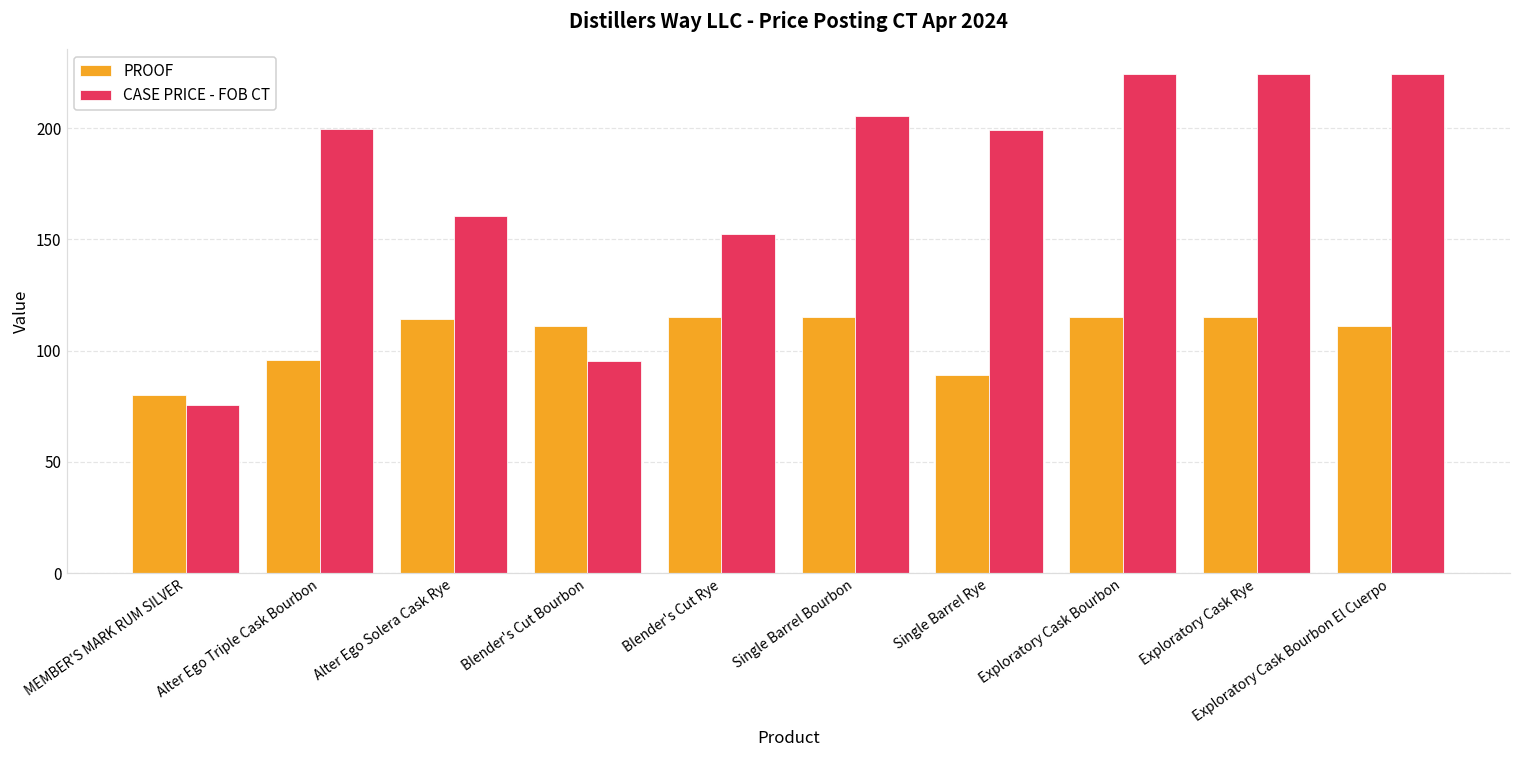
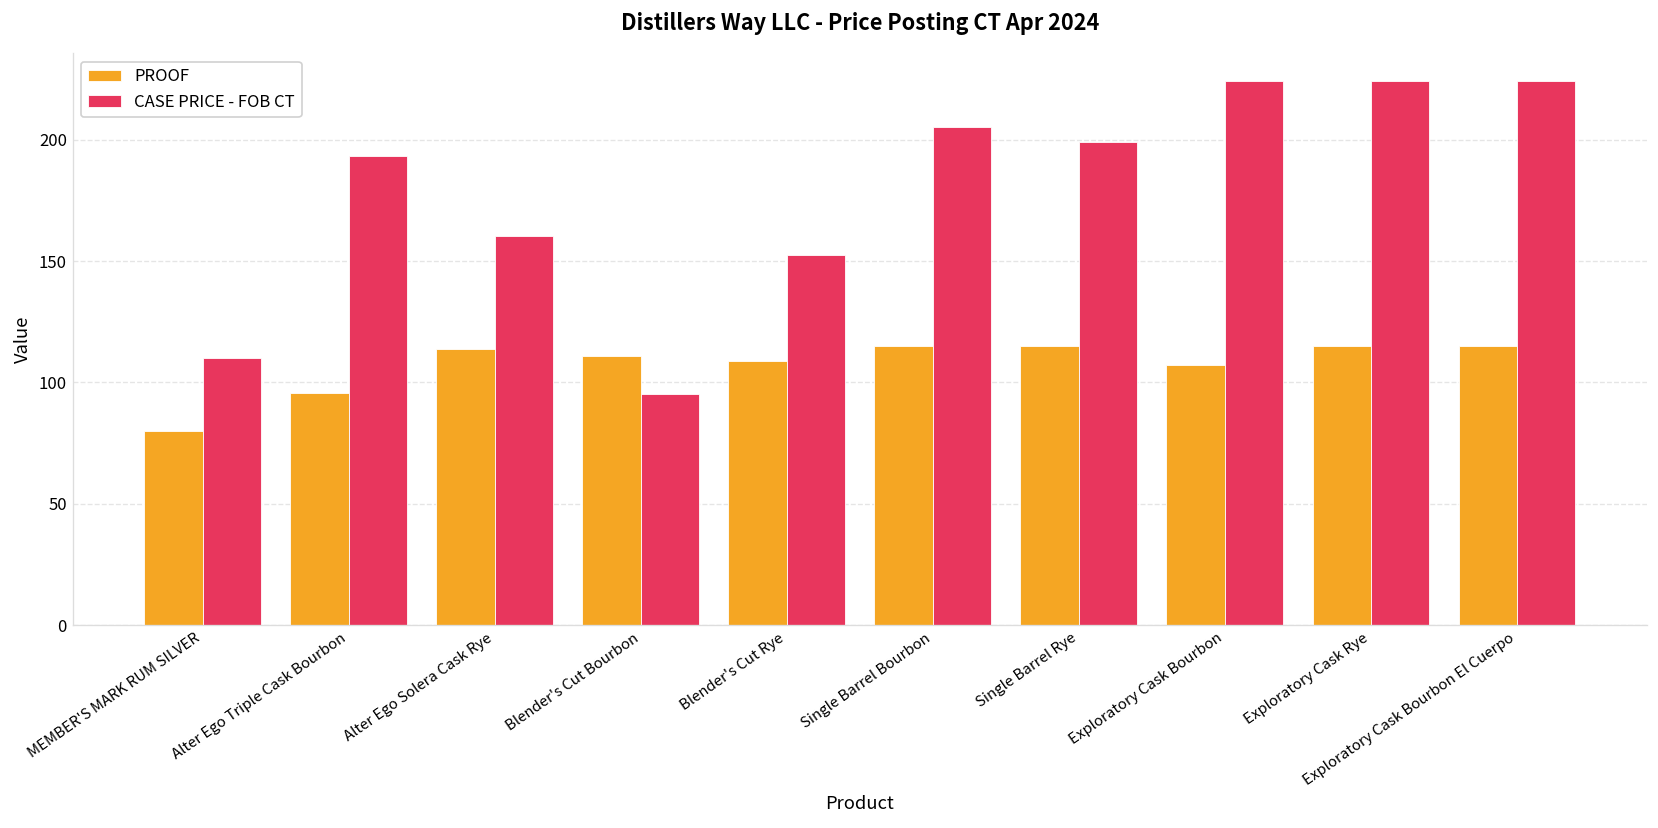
CASE PRICE - FOB CT, MEMBER'S MARK RUM SILVER: 76 -> 110
CASE PRICE - FOB CT, Alter Ego Triple Cask Bourbon: 200 -> 194
PROOF, Blender's Cut Rye: 115 -> 109
PROOF, Single Barrel Rye: 89 -> 115
PROOF, Exploratory Cask Bourbon: 115 -> 107
PROOF, Exploratory Cask Bourbon El Cuerpo: 111 -> 115
